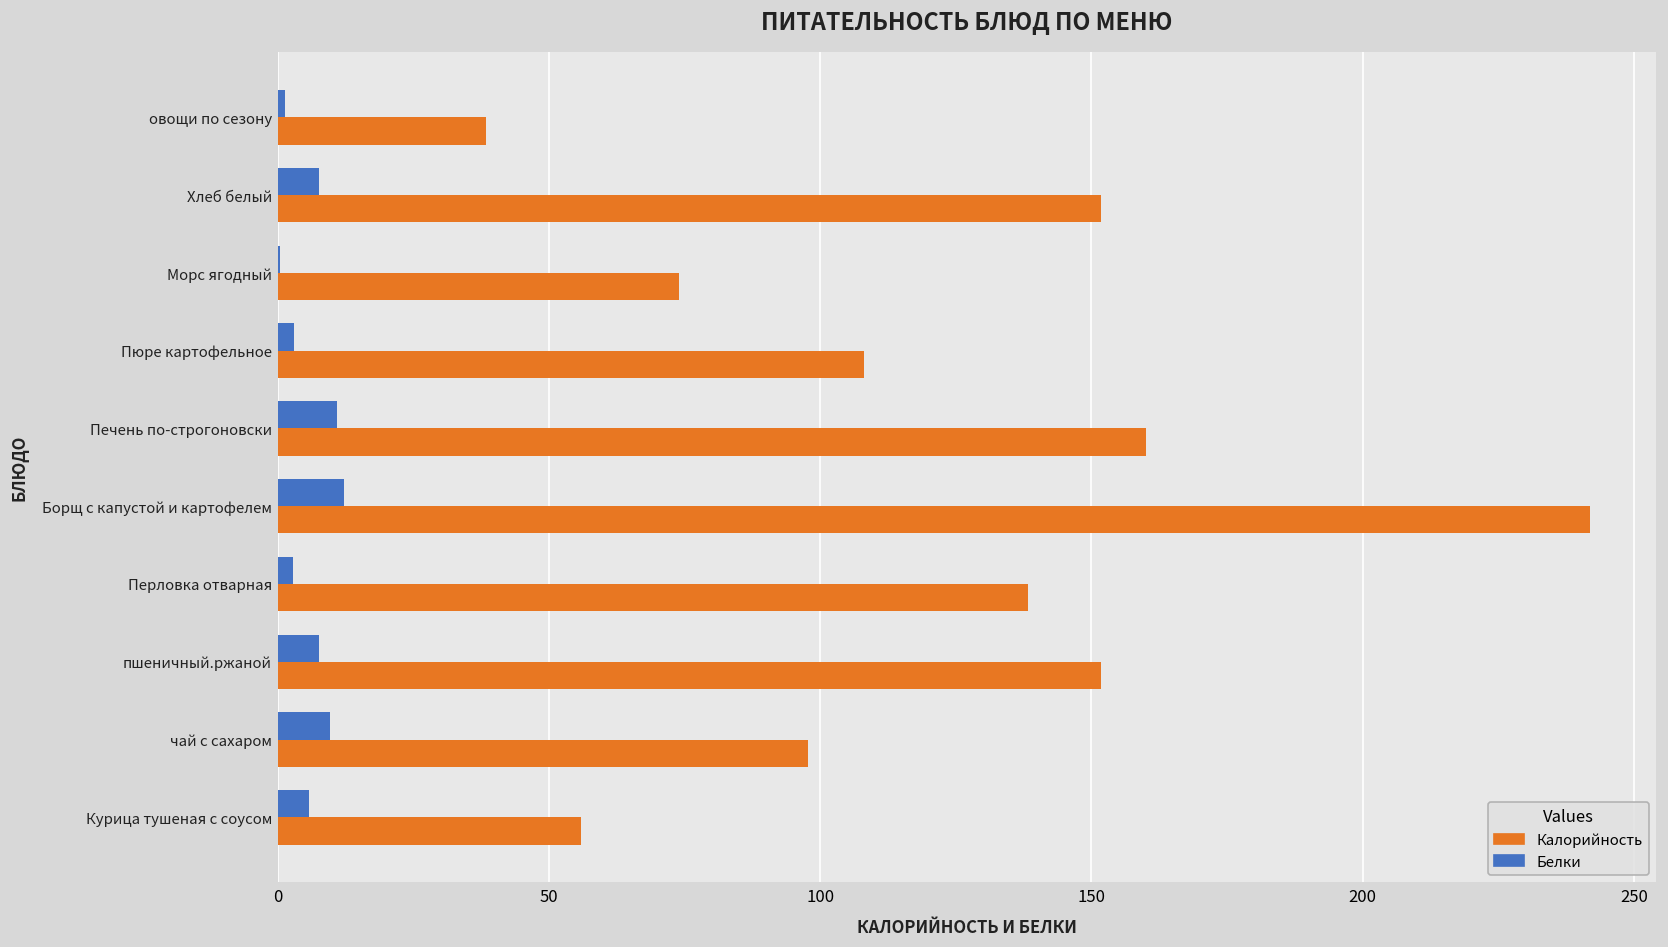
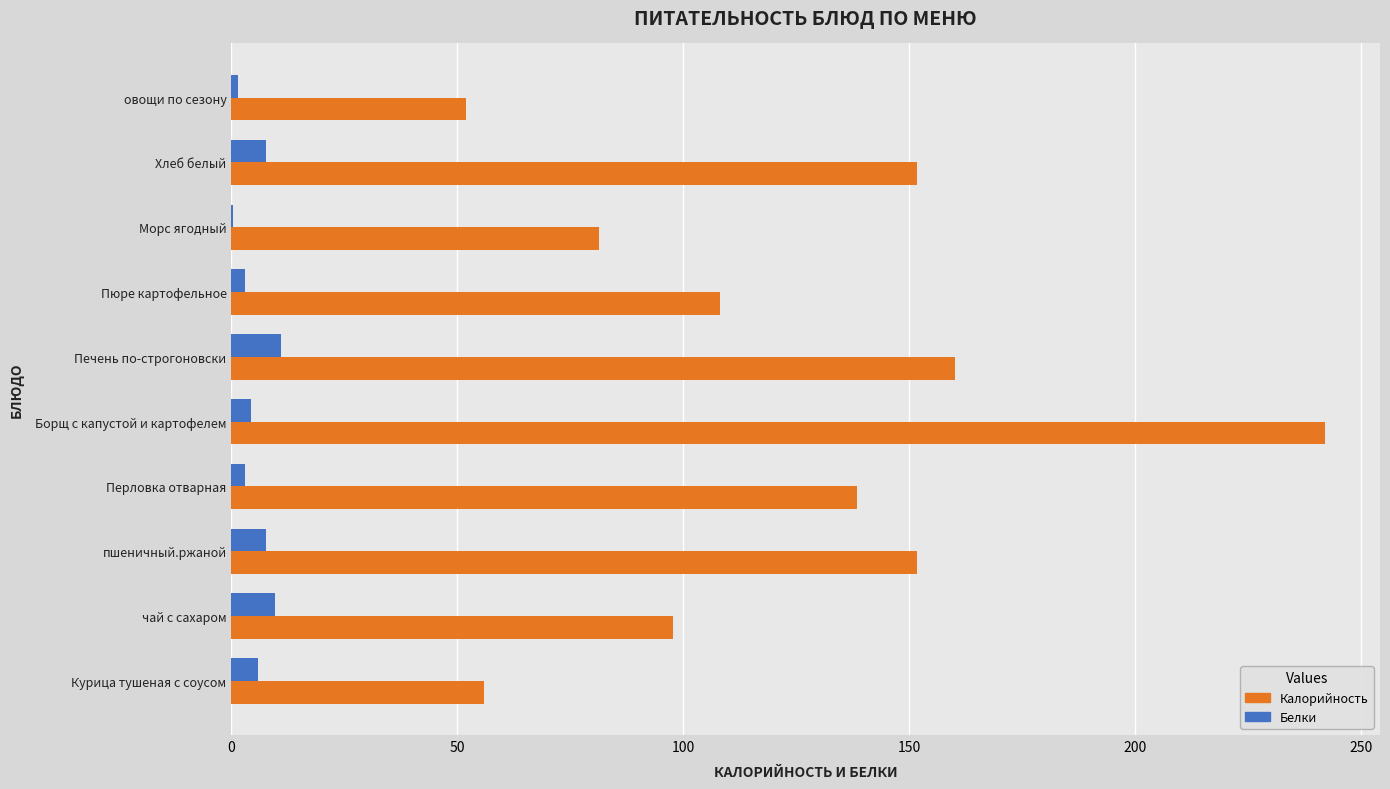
Калорийность, овощи по сезону: 38 -> 52
Калорийность, Морс ягодный: 74 -> 81
Белки, Борщ с капустой и картофелем: 12 -> 4
